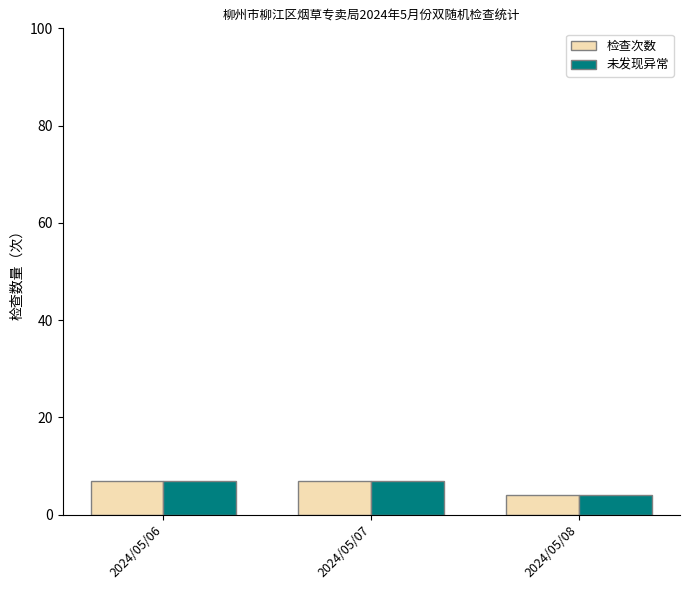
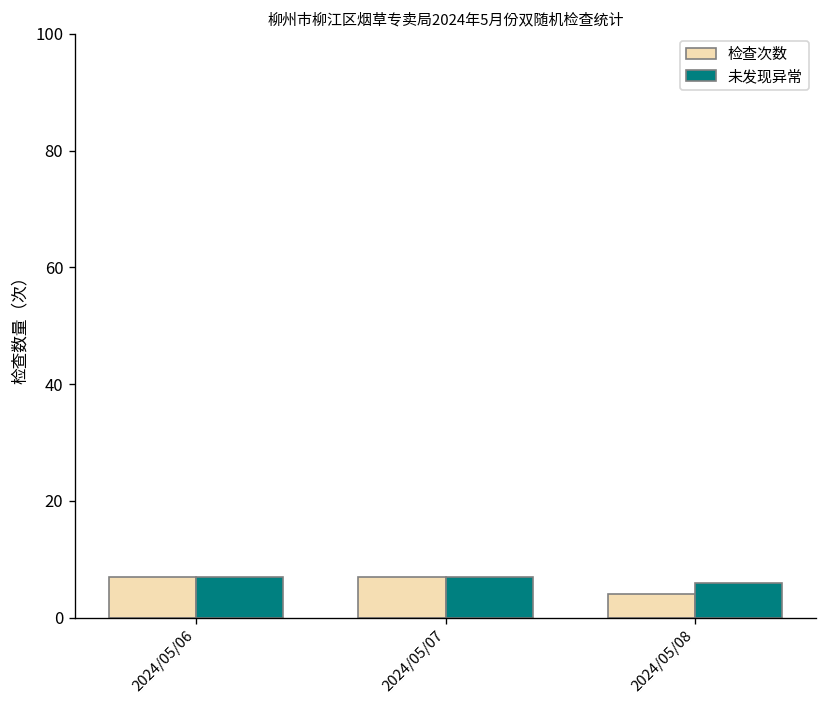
未发现异常, 2024/05/08: 4 -> 6
